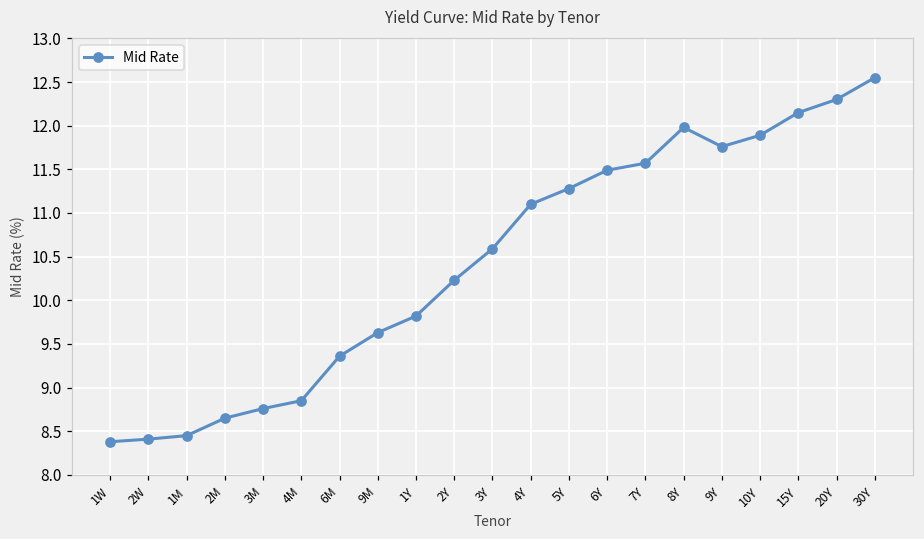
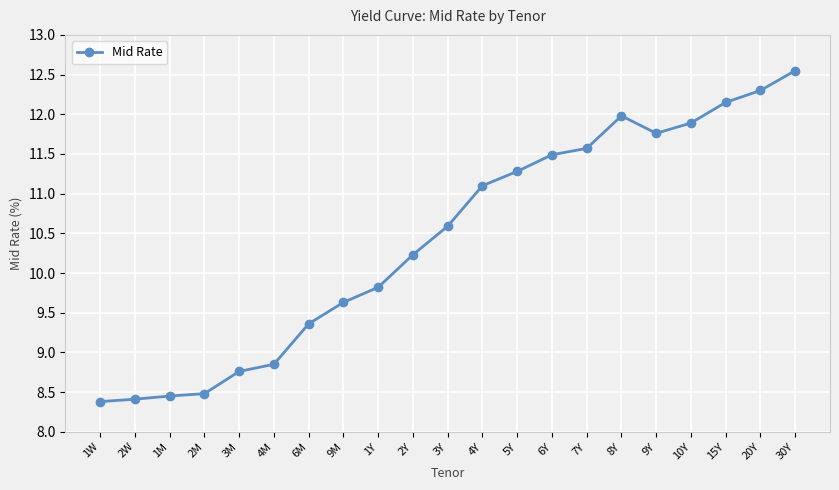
2M: 8.7 -> 8.5
